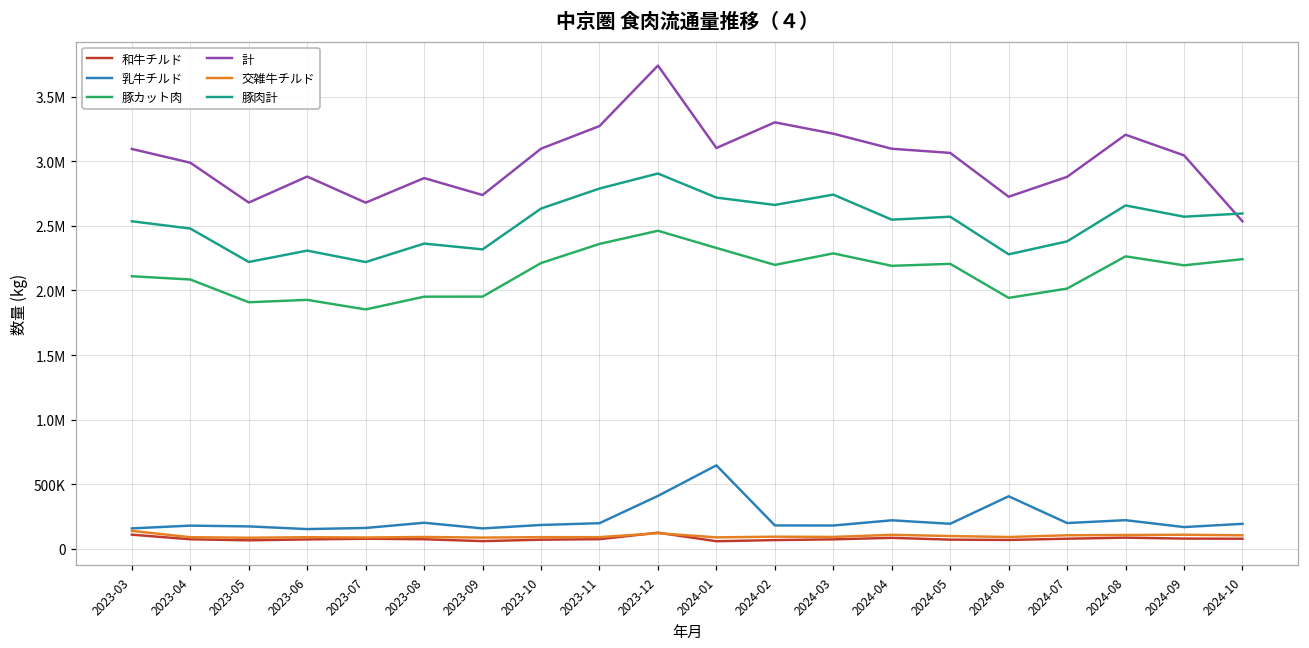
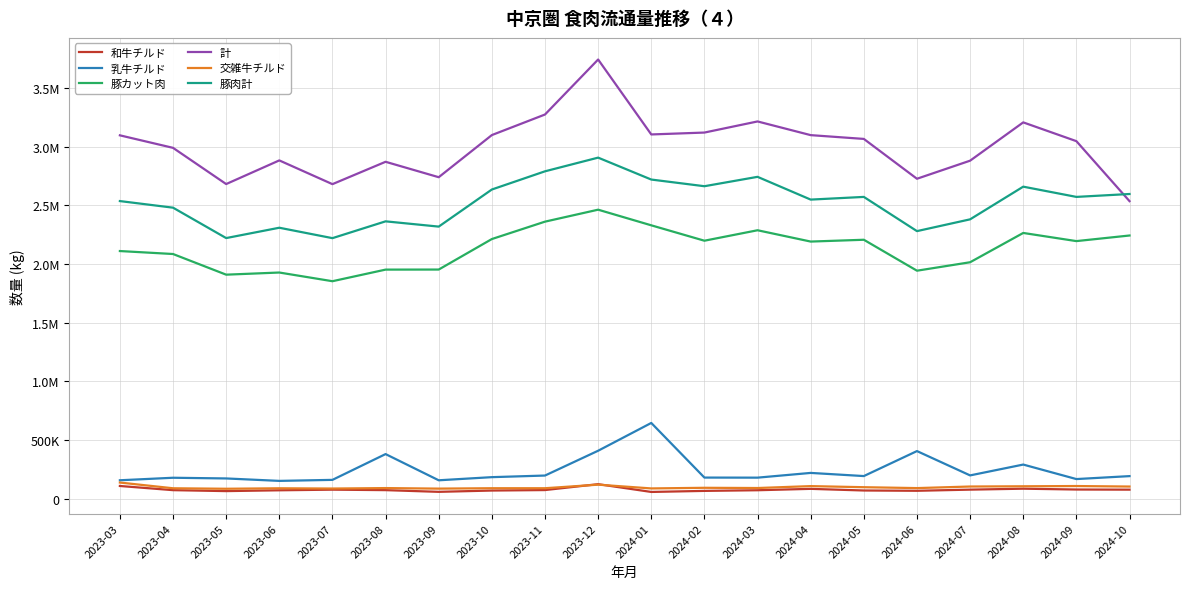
乳牛チルド, 2023-08: 200000 -> 380000
計, 2024-02: 3300000 -> 3120000
乳牛チルド, 2024-08: 220000 -> 290000
